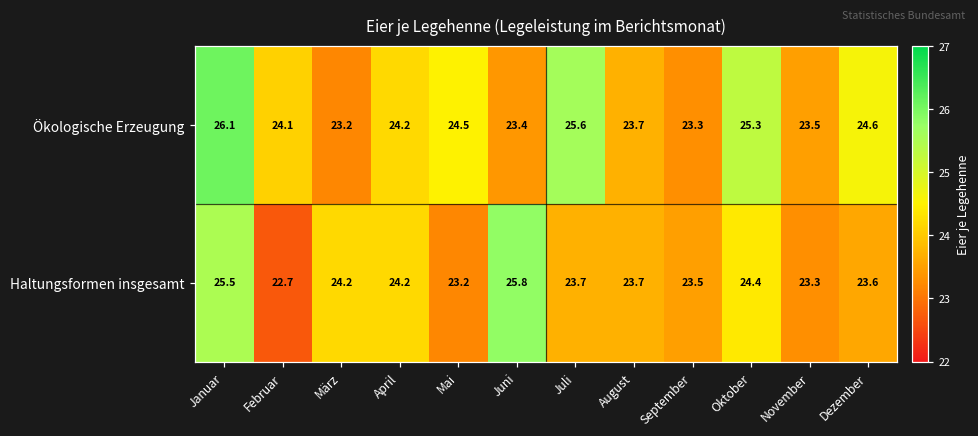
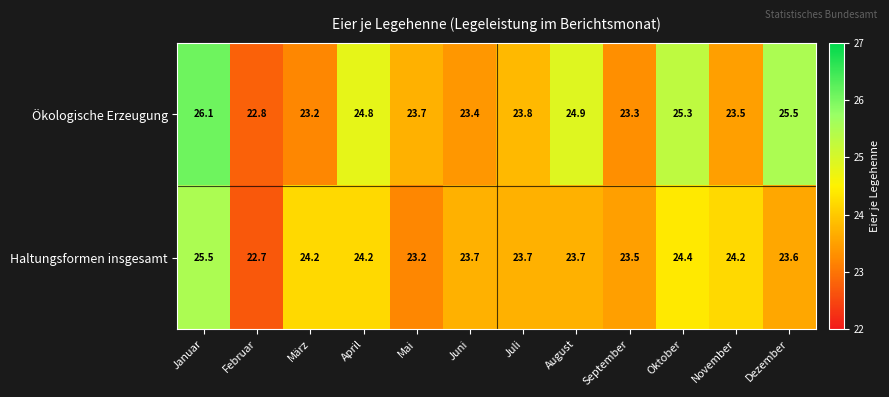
Ökologische Erzeugung, Februar: 24.1 -> 22.8
Ökologische Erzeugung, April: 24.2 -> 24.8
Ökologische Erzeugung, Mai: 24.5 -> 23.7
Ökologische Erzeugung, Juli: 25.6 -> 23.8
Ökologische Erzeugung, August: 23.7 -> 24.9
Ökologische Erzeugung, Dezember: 24.6 -> 25.5
Haltungsformen insgesamt, Juni: 25.8 -> 23.7
Haltungsformen insgesamt, November: 23.3 -> 24.2
